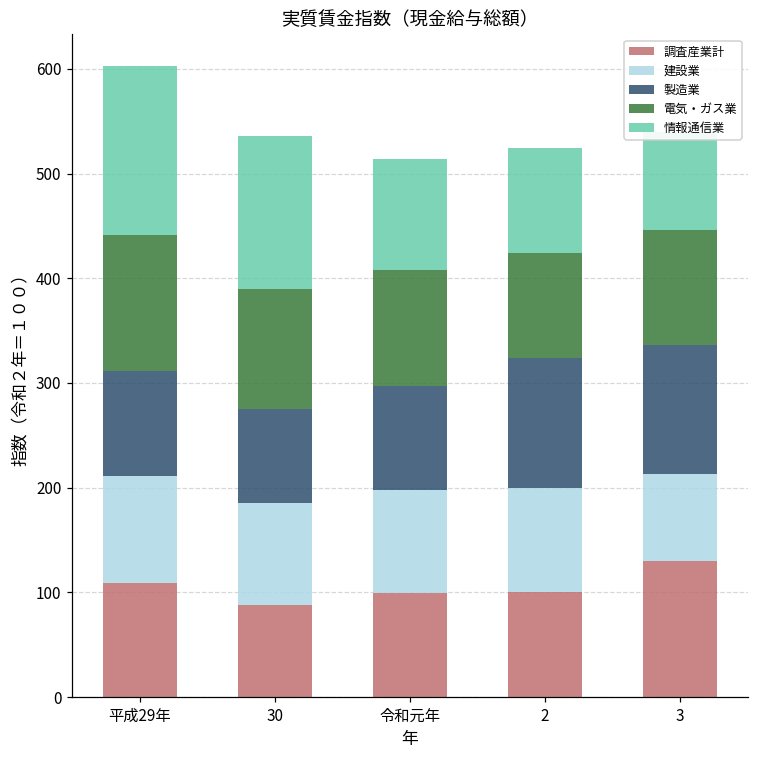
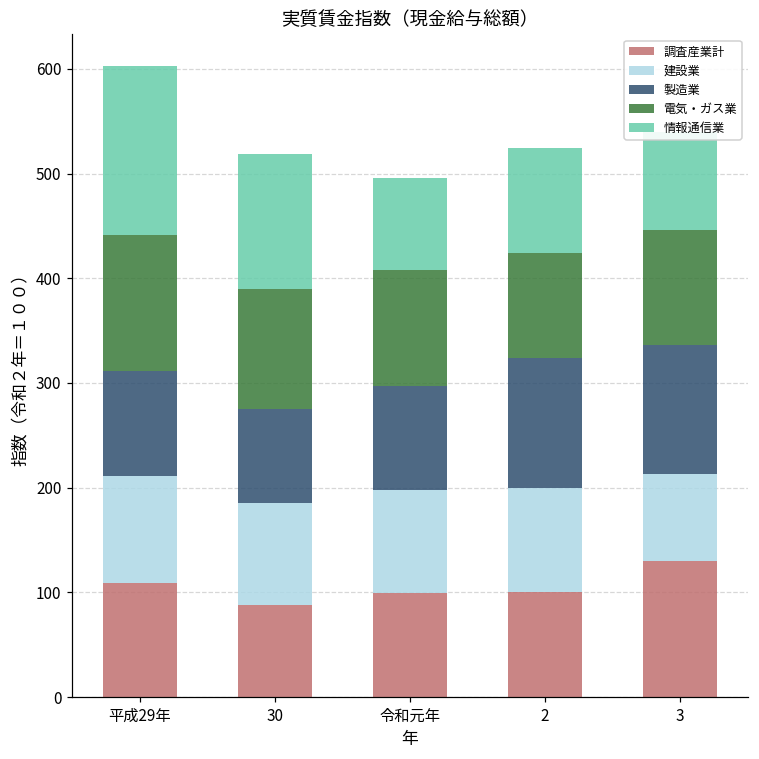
情報通信業, 30: 150 -> 130
情報通信業, 令和元年: 110 -> 90
